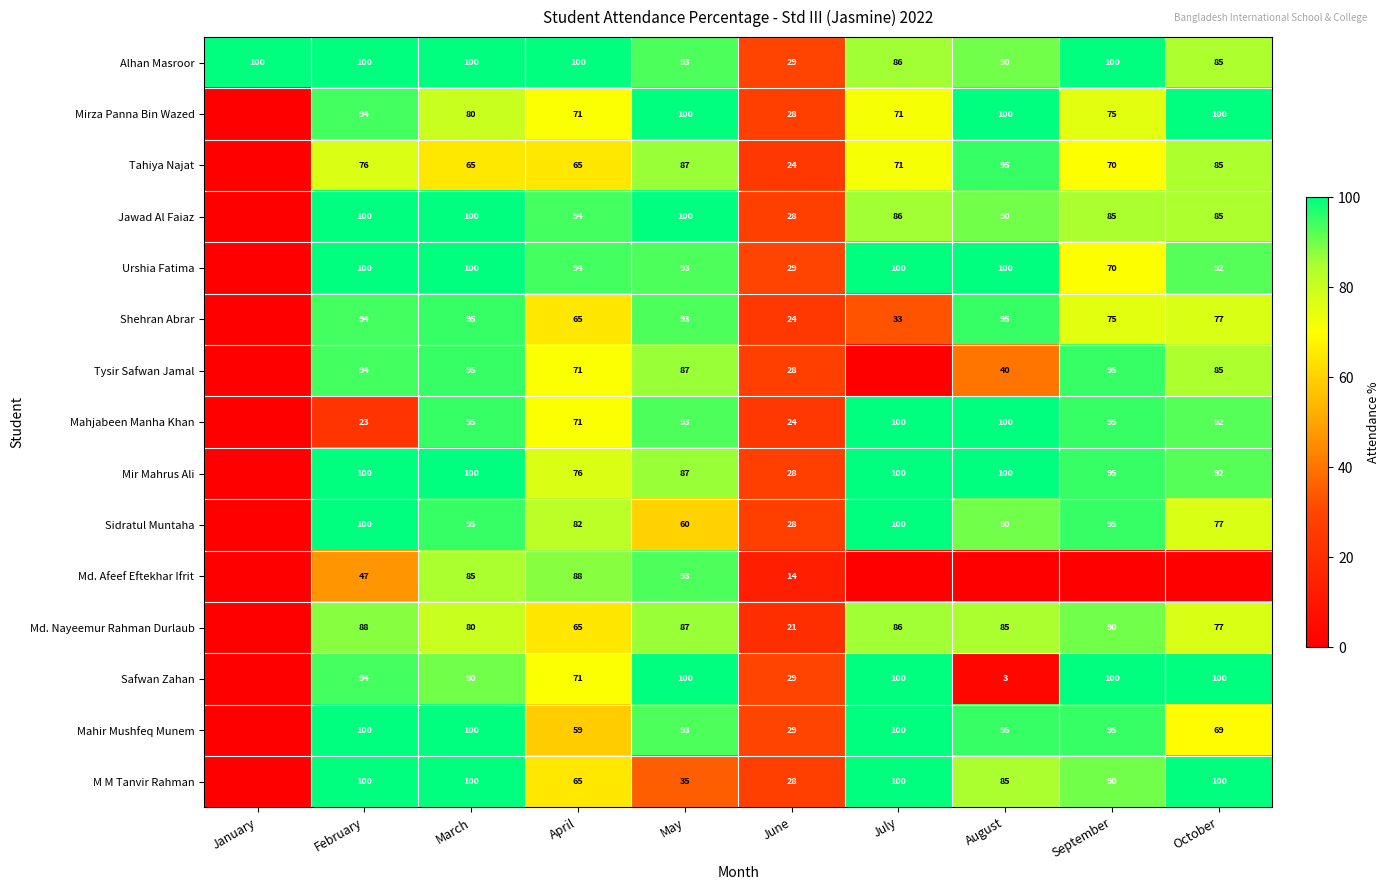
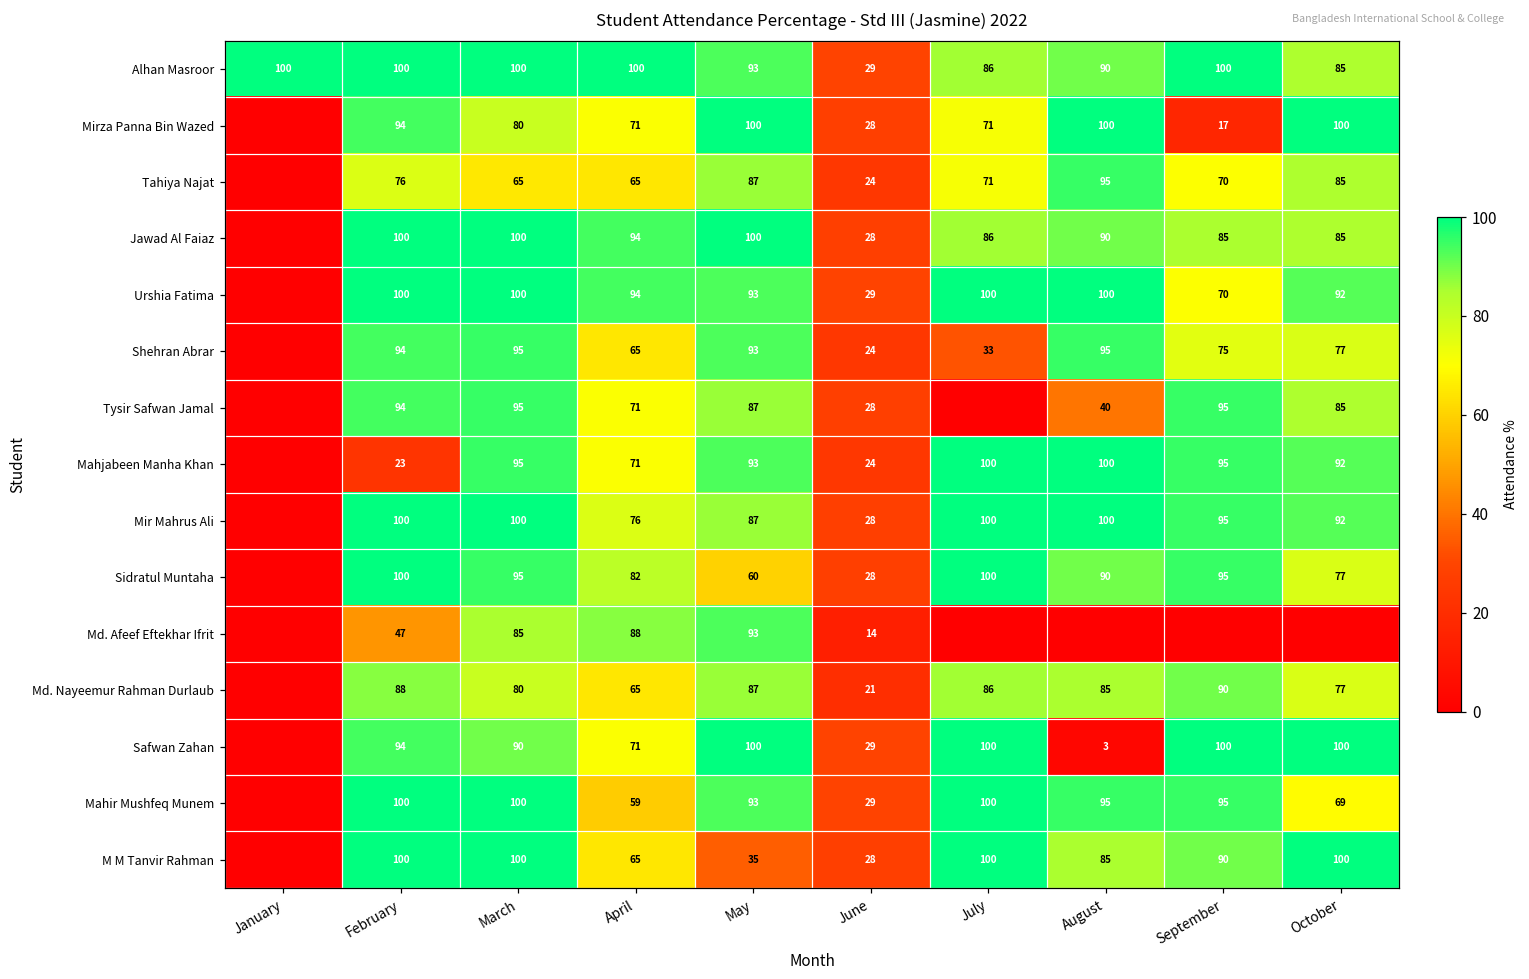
Mirza Panna Bin Wazed, September: 75 -> 17
